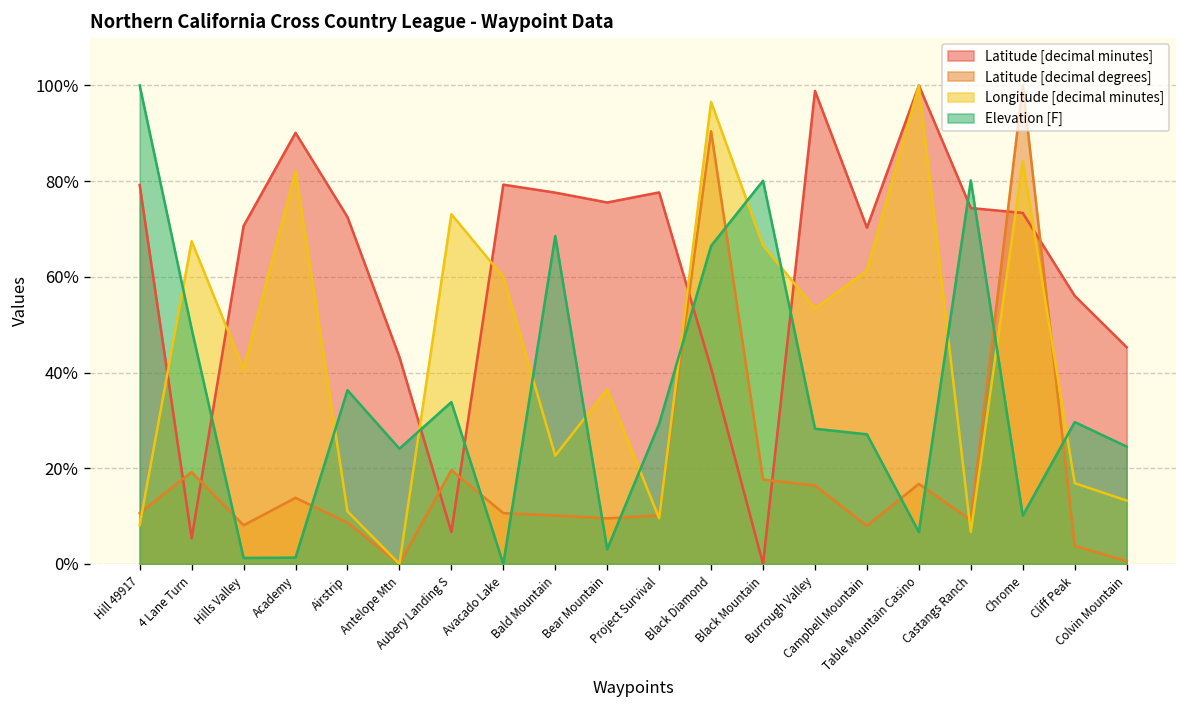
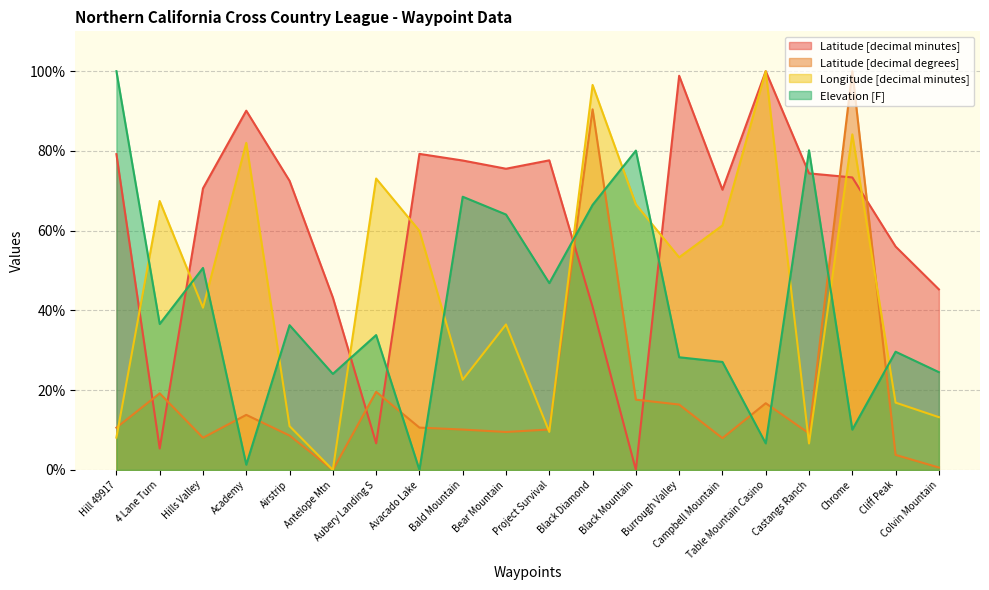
Elevation [F], 4 Lane Turn: 49% -> 37%
Elevation [F], Hills Valley: 1% -> 51%
Elevation [F], Bear Mountain: 3% -> 64%
Elevation [F], Project Survival: 29% -> 47%
